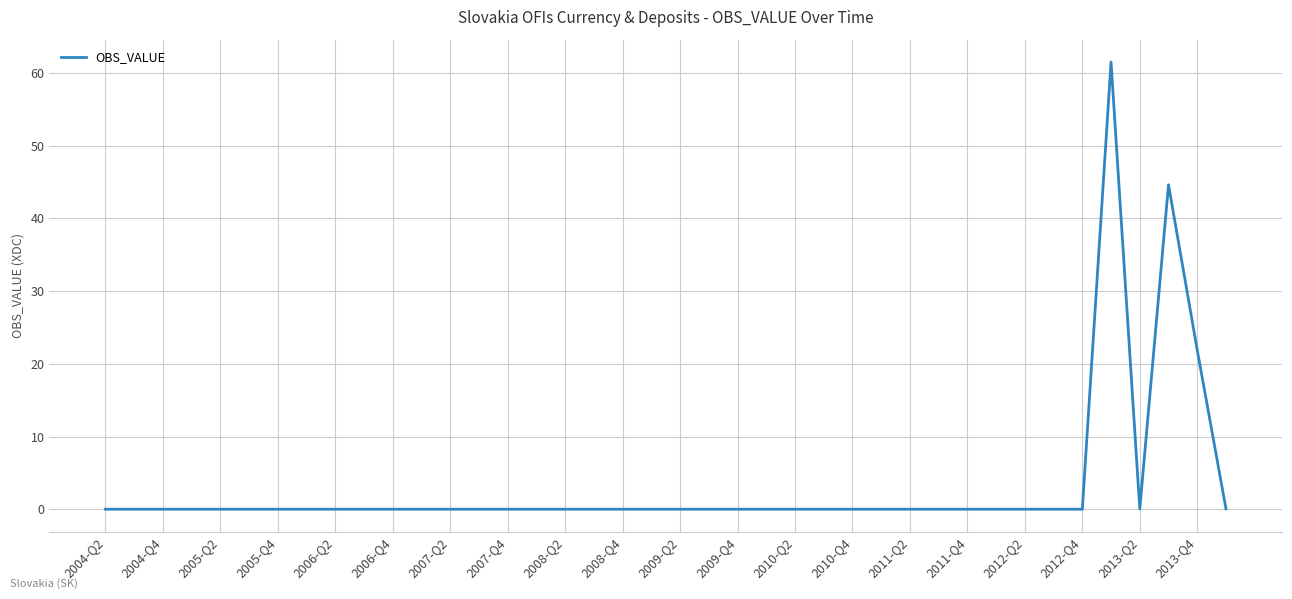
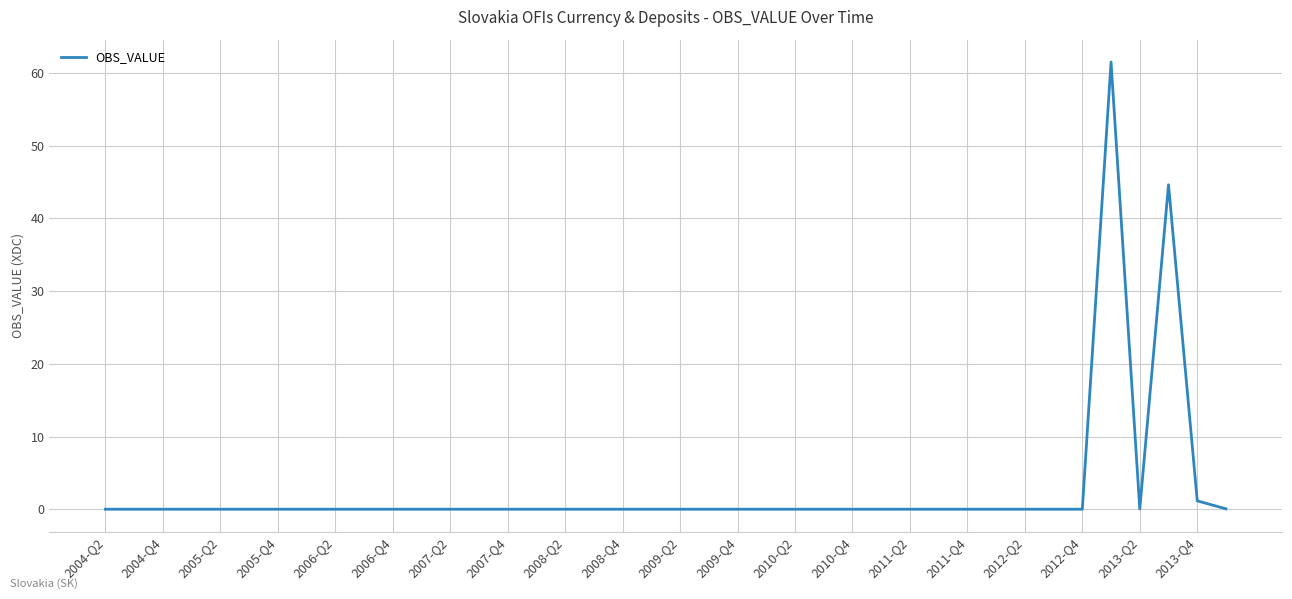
2013-Q4: 22 -> 1
